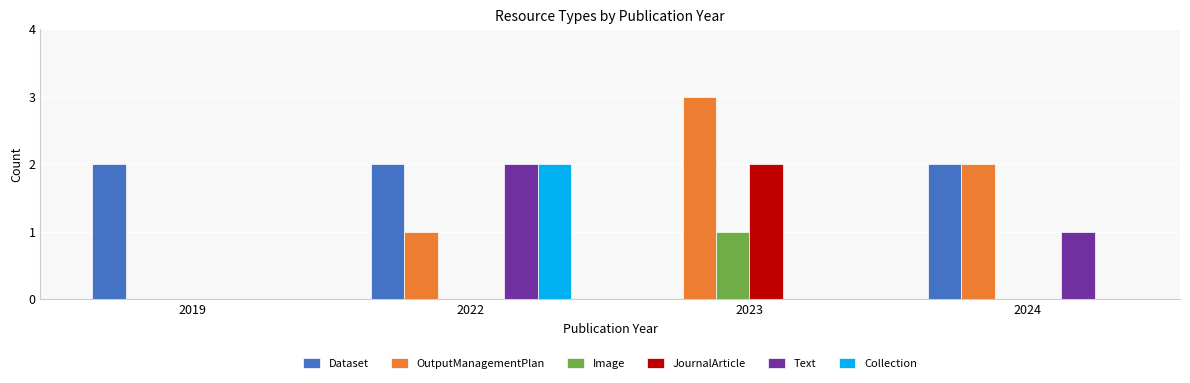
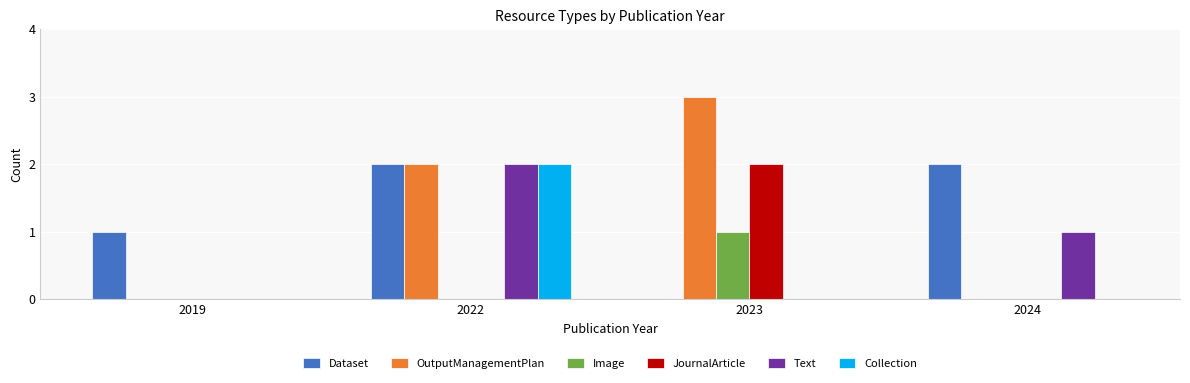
Dataset, 2019: 2 -> 1
OutputManagementPlan, 2022: 1 -> 2
OutputManagementPlan, 2024: 2 -> 0
